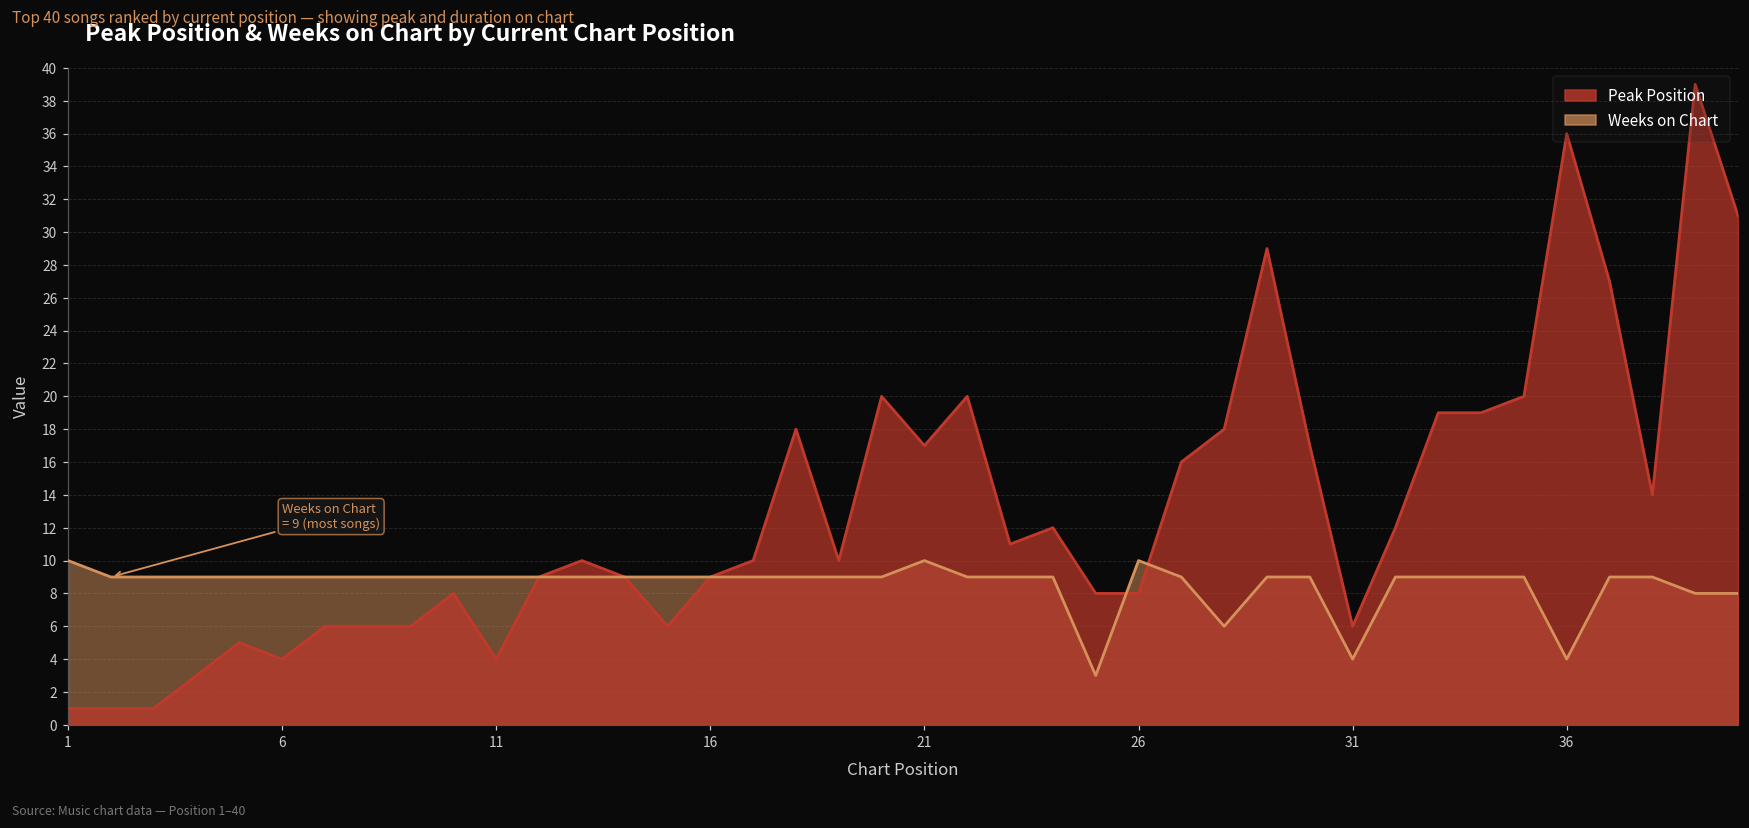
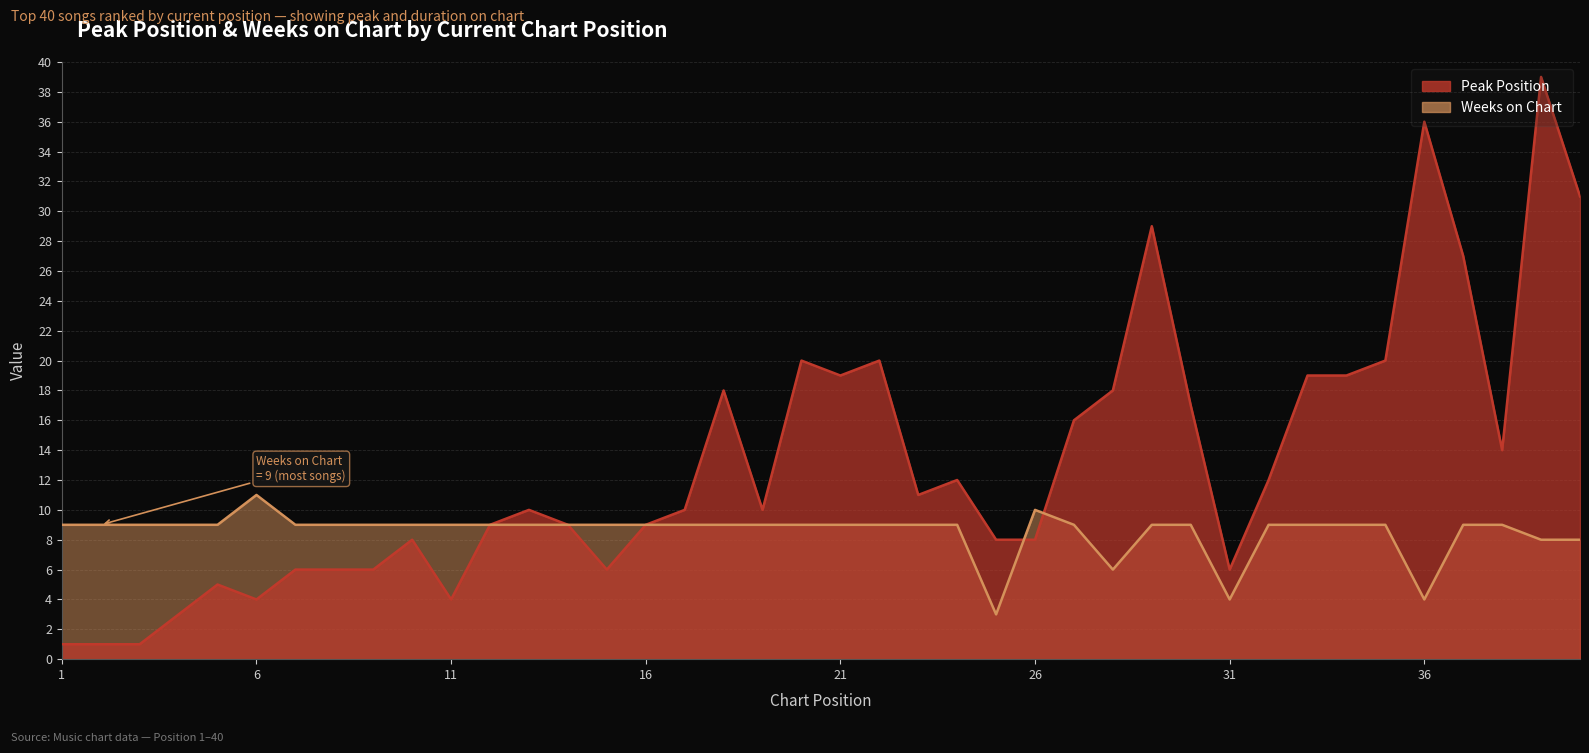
Weeks on Chart, 1: 10 -> 9
Weeks on Chart, 6: 9 -> 11
Peak Position, 21: 17 -> 19
Weeks on Chart, 21: 10 -> 9
